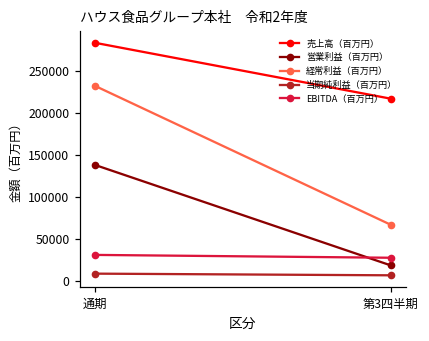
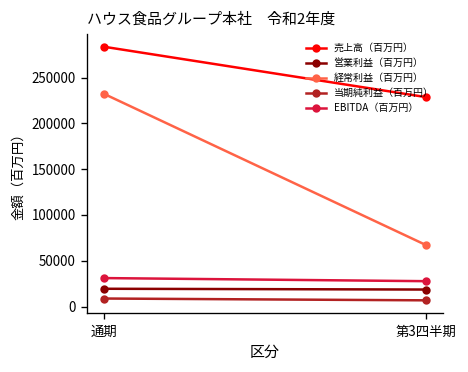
営業利益（百万円）, 通期: 140000 -> 20000
売上高（百万円）, 第3四半期: 220000 -> 230000
